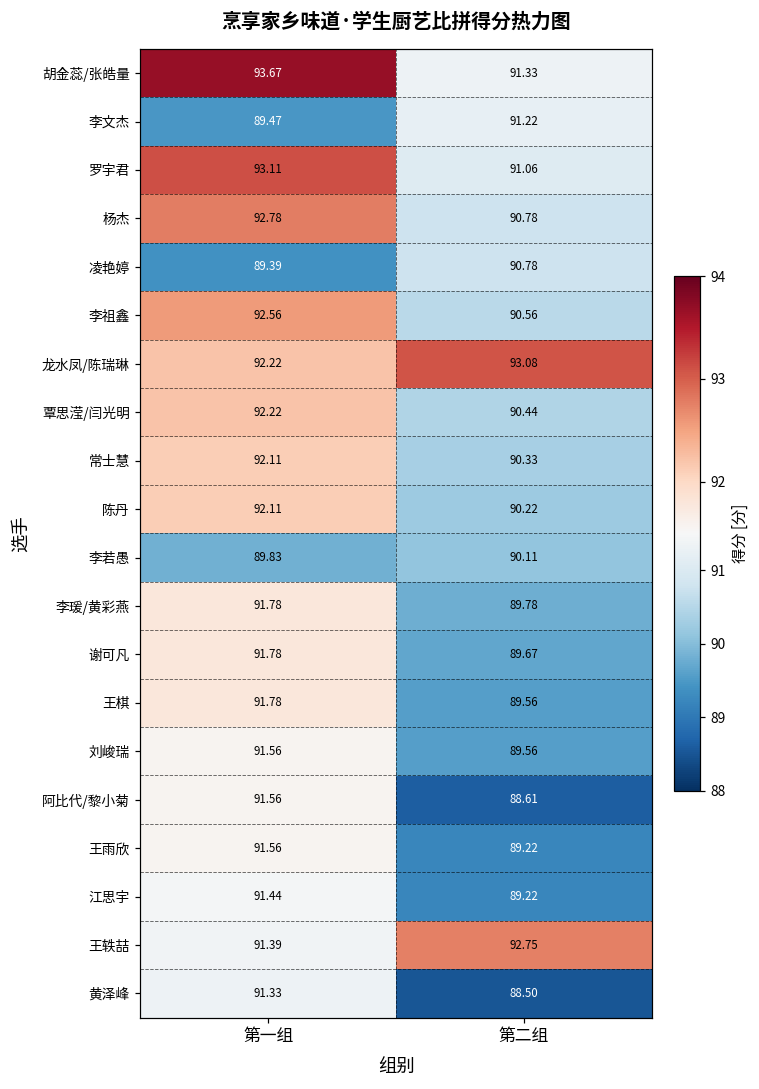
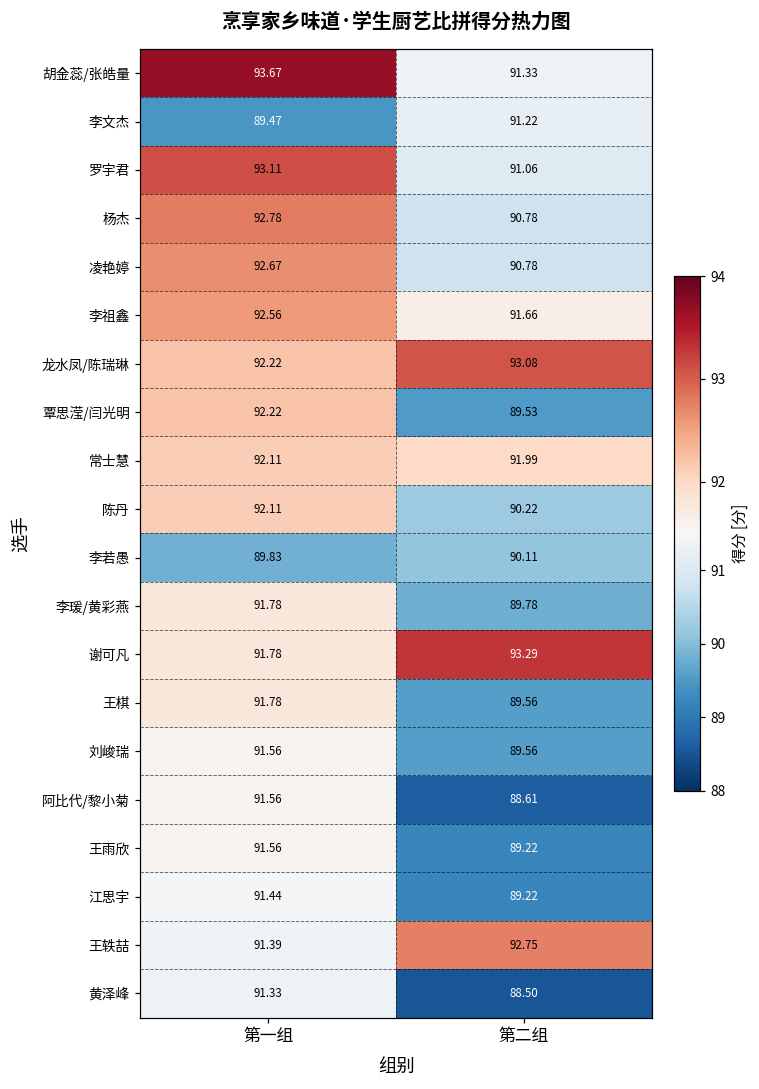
凌艳婷, 第一组: 89.39 -> 92.67
李祖鑫, 第二组: 90.56 -> 91.66
覃思滢/闫光明, 第二组: 90.44 -> 89.53
常士慧, 第二组: 90.33 -> 91.99
谢可凡, 第二组: 89.67 -> 93.29
